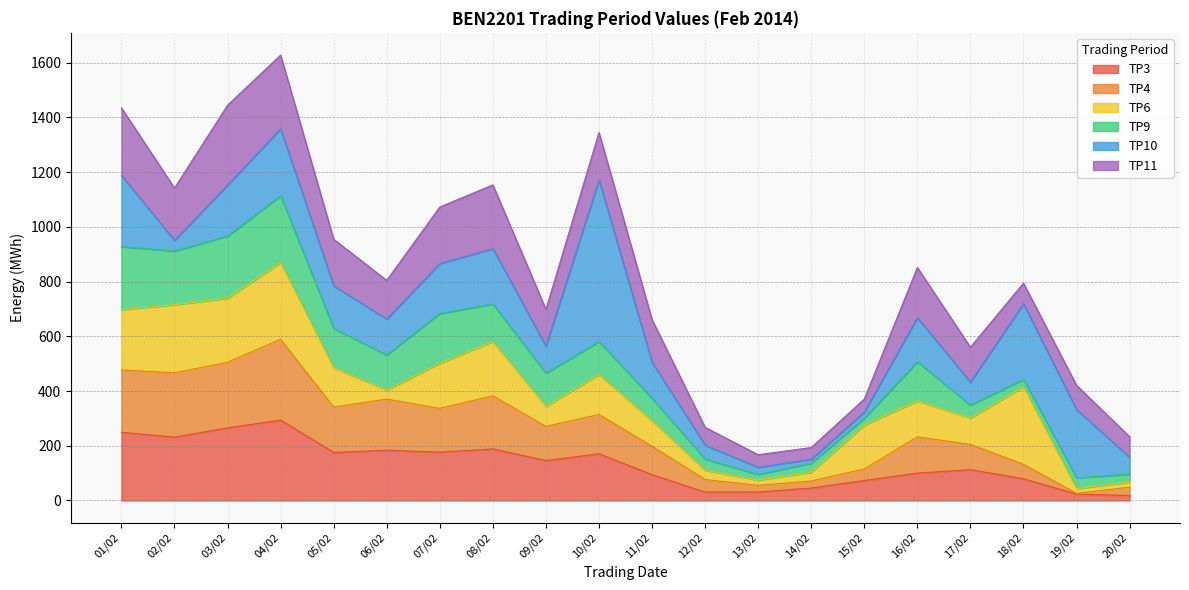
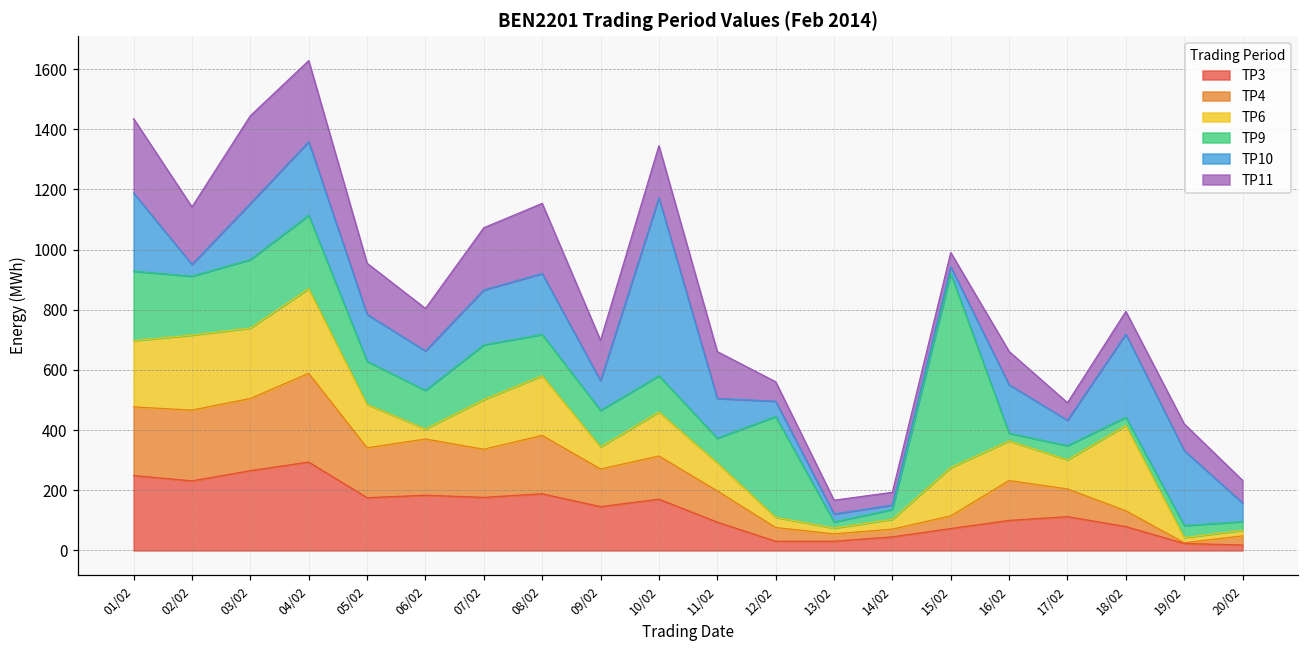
TP9, 12/02: 40 -> 330
TP9, 15/02: 30 -> 640
TP9, 16/02: 140 -> 30
TP11, 16/02: 180 -> 110
TP11, 17/02: 130 -> 60
